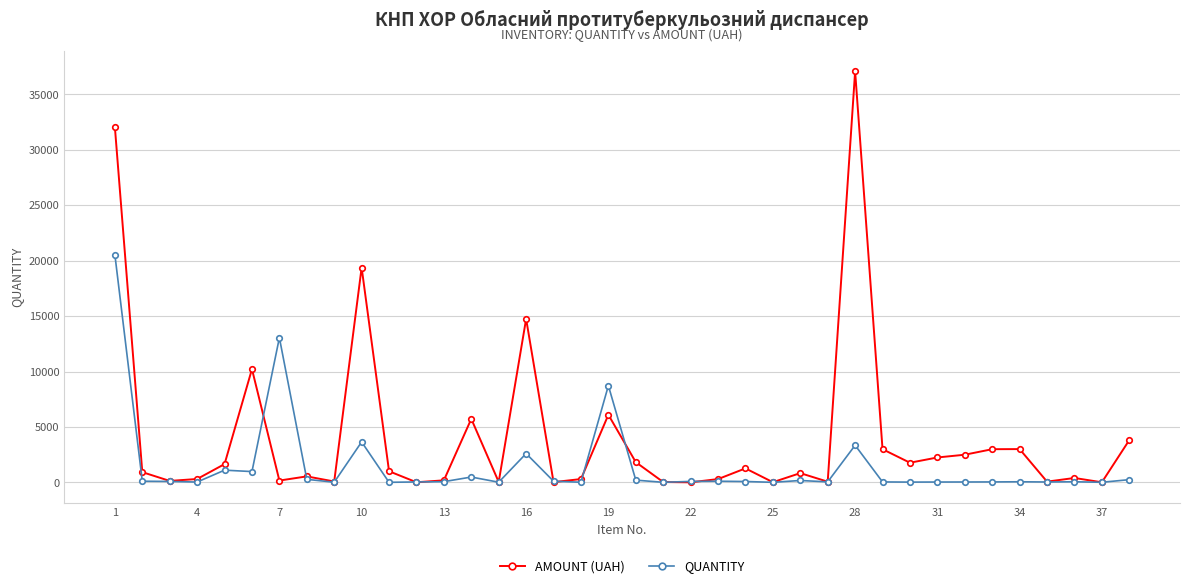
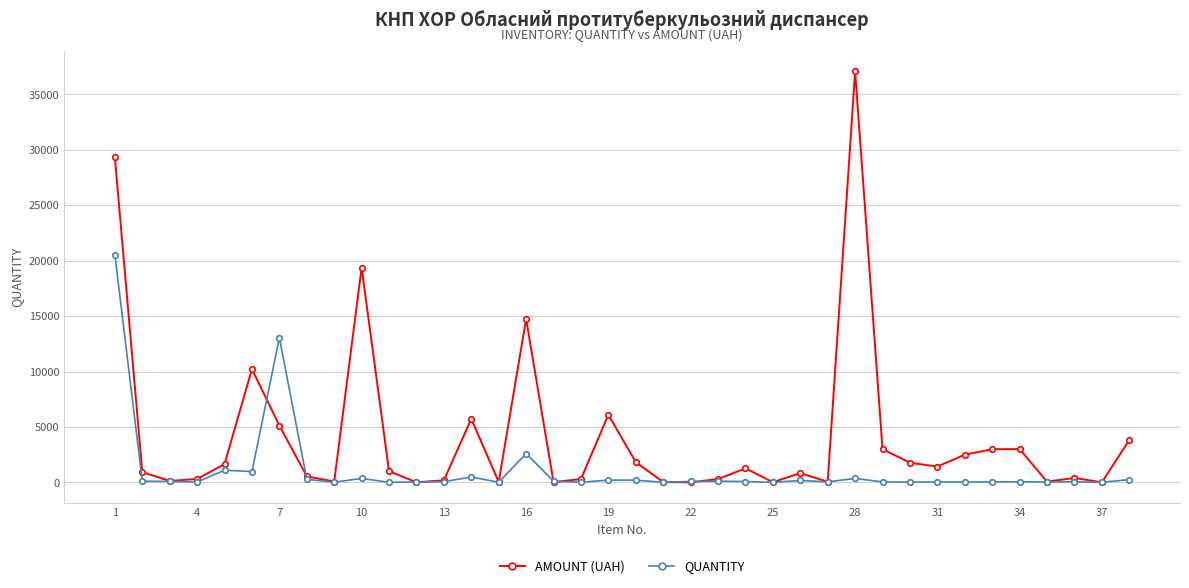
AMOUNT (UAH), 1: 32000 -> 29300
AMOUNT (UAH), 7: 200 -> 5100
QUANTITY, 10: 3600 -> 300
QUANTITY, 19: 8700 -> 200
QUANTITY, 28: 3300 -> 400
AMOUNT (UAH), 31: 2200 -> 1400
